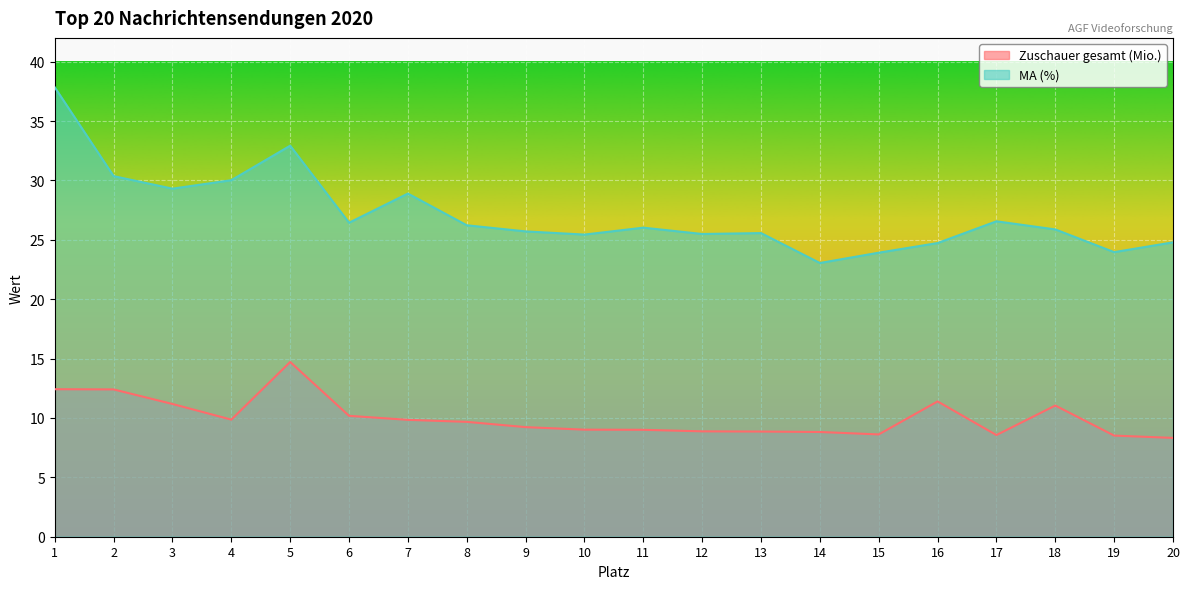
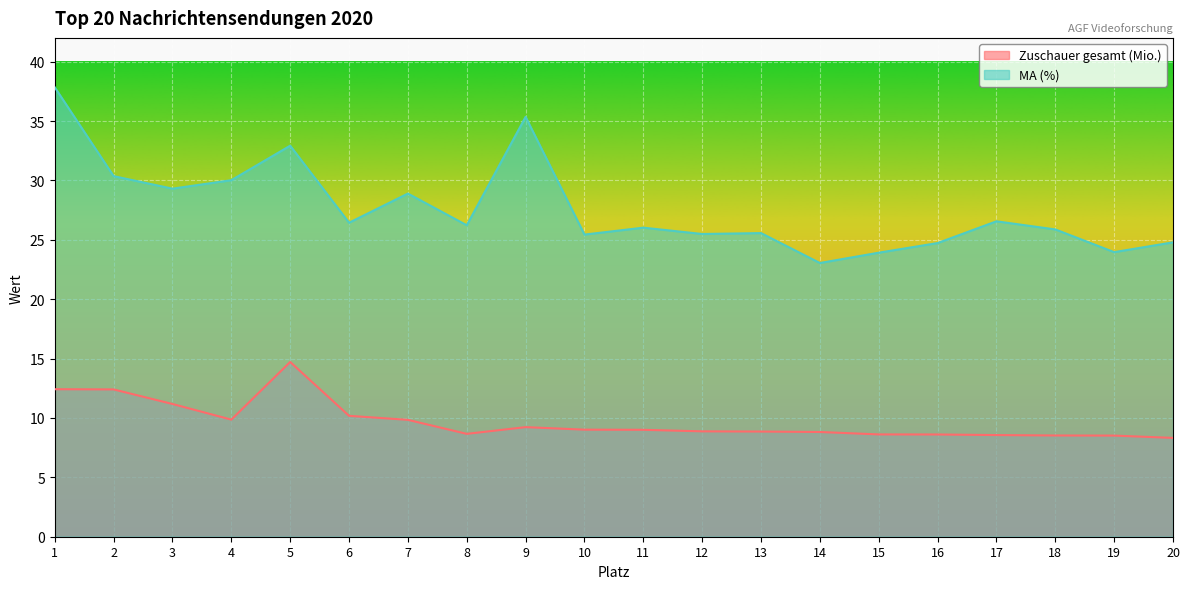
Zuschauer gesamt (Mio.), 8: 9.7 -> 8.7
MA (%), 9: 25.7 -> 35.4
Zuschauer gesamt (Mio.), 16: 11.4 -> 8.6
Zuschauer gesamt (Mio.), 18: 11.0 -> 8.5
